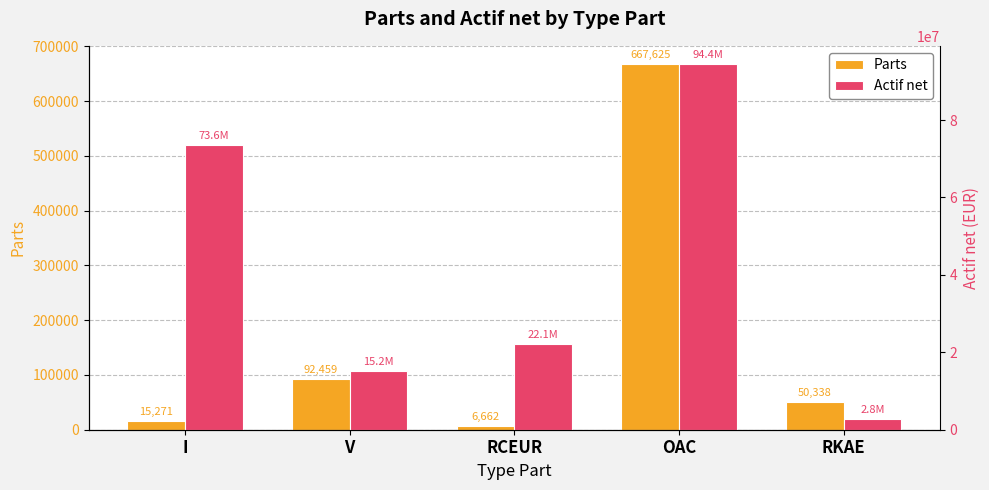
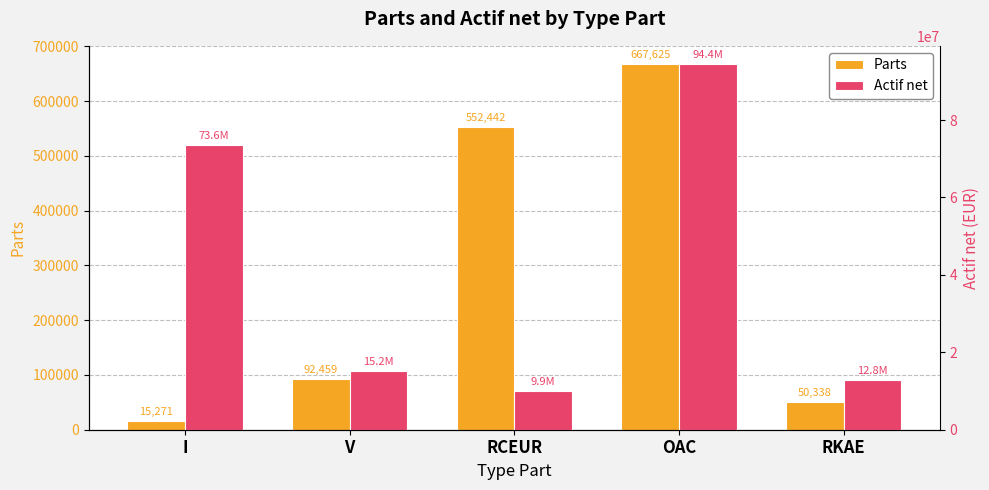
Parts, RCEUR: 6,662 -> 552,442
Actif net, RCEUR: 22.1M -> 9.9M
Actif net, RKAE: 2.8M -> 12.8M
